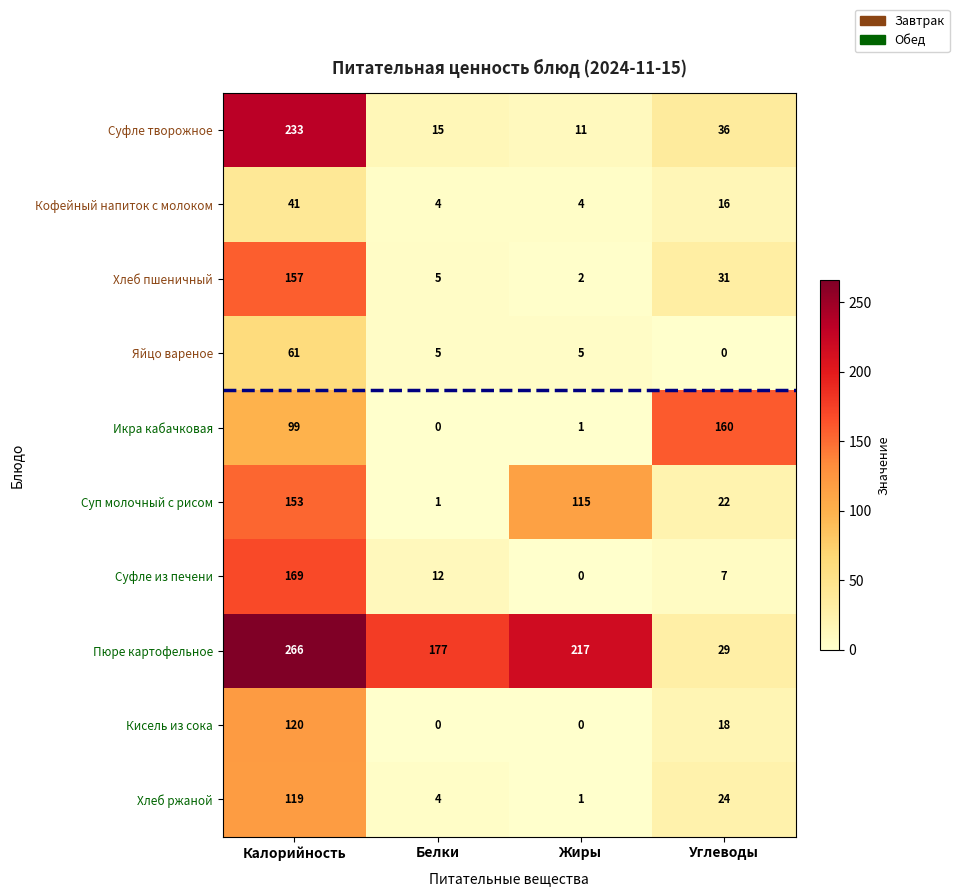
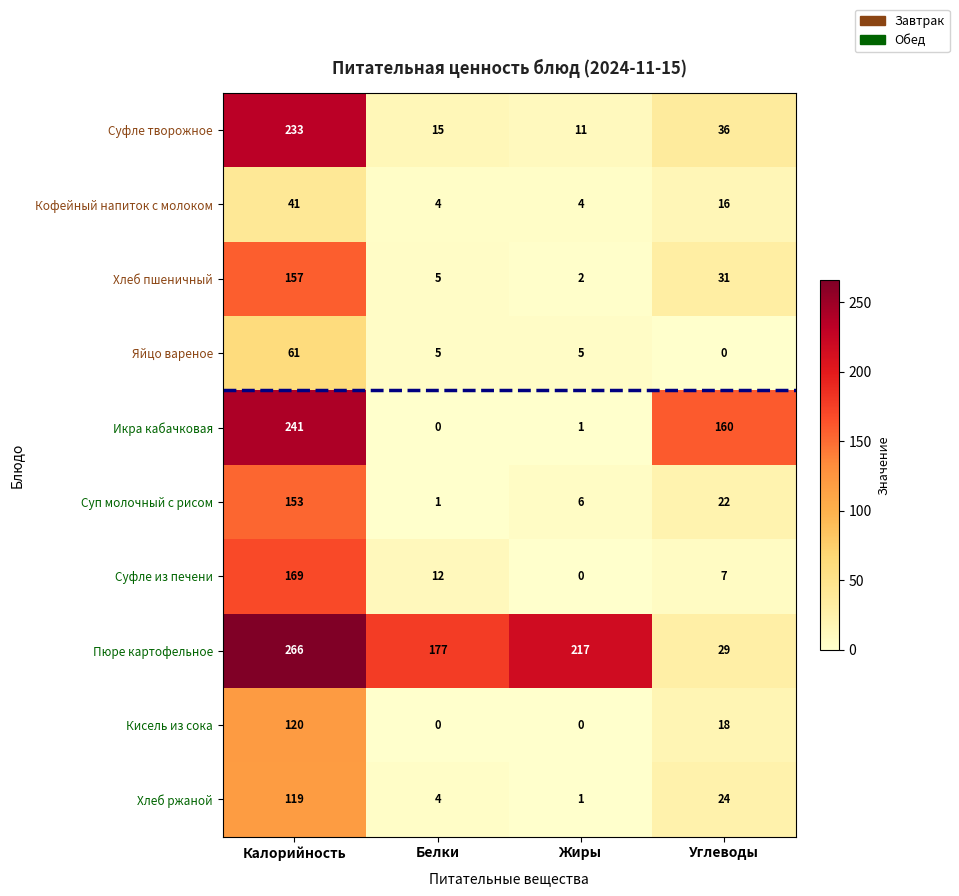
Икра кабачковая, Калорийность: 99 -> 241
Суп молочный с рисом, Жиры: 115 -> 6
